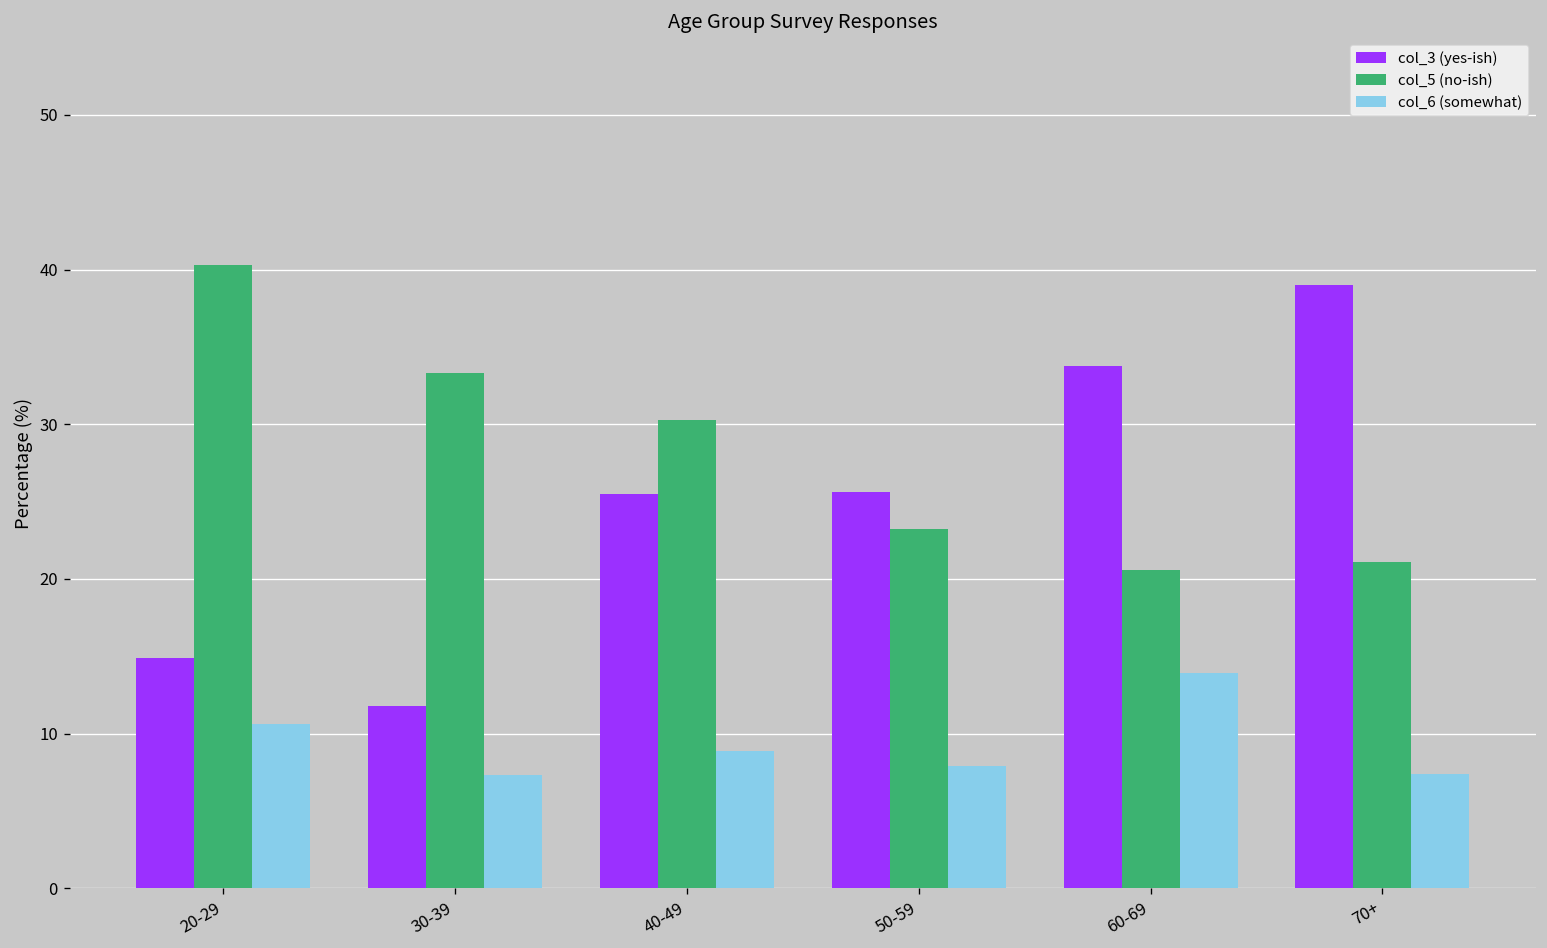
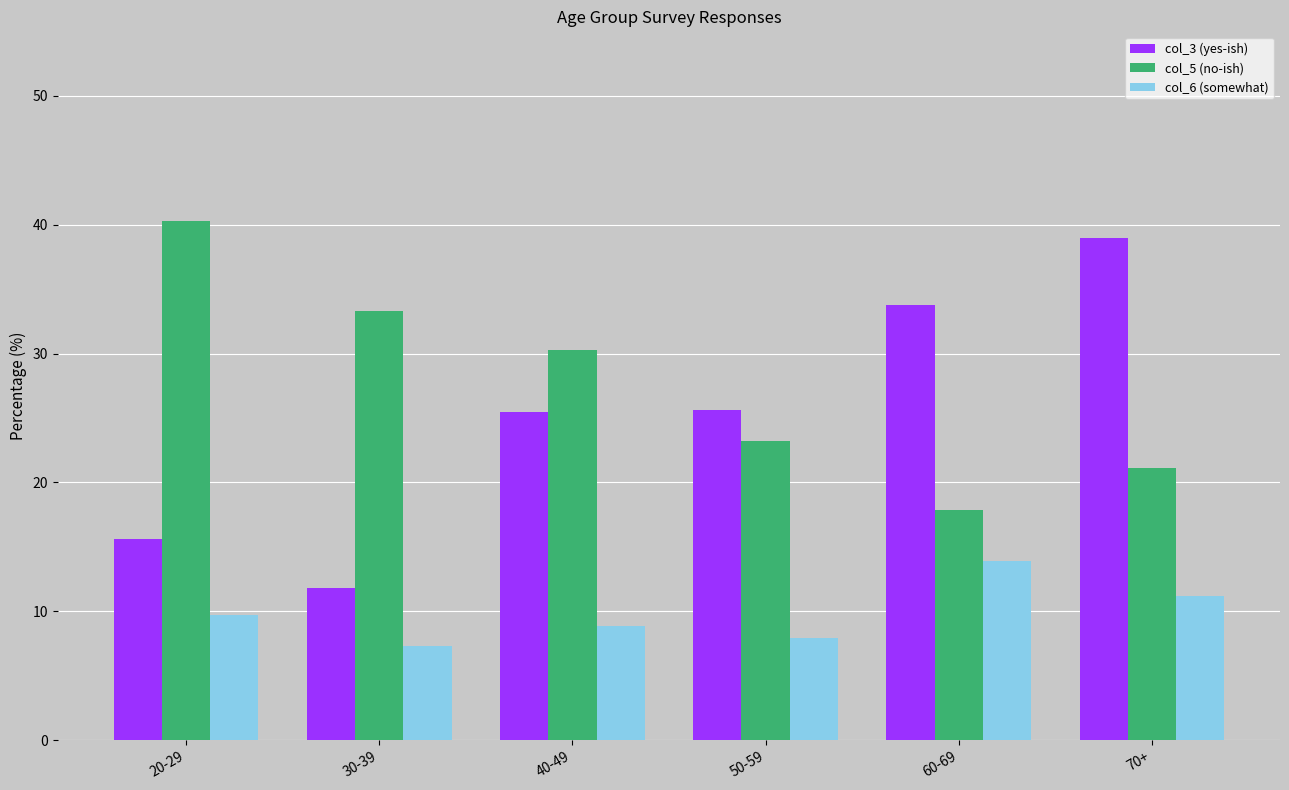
col_3 (yes-ish), 20-29: 14.9 -> 15.6
col_6 (somewhat), 20-29: 10.6 -> 9.7
col_5 (no-ish), 60-69: 20.6 -> 17.9
col_6 (somewhat), 70+: 7.4 -> 11.2
